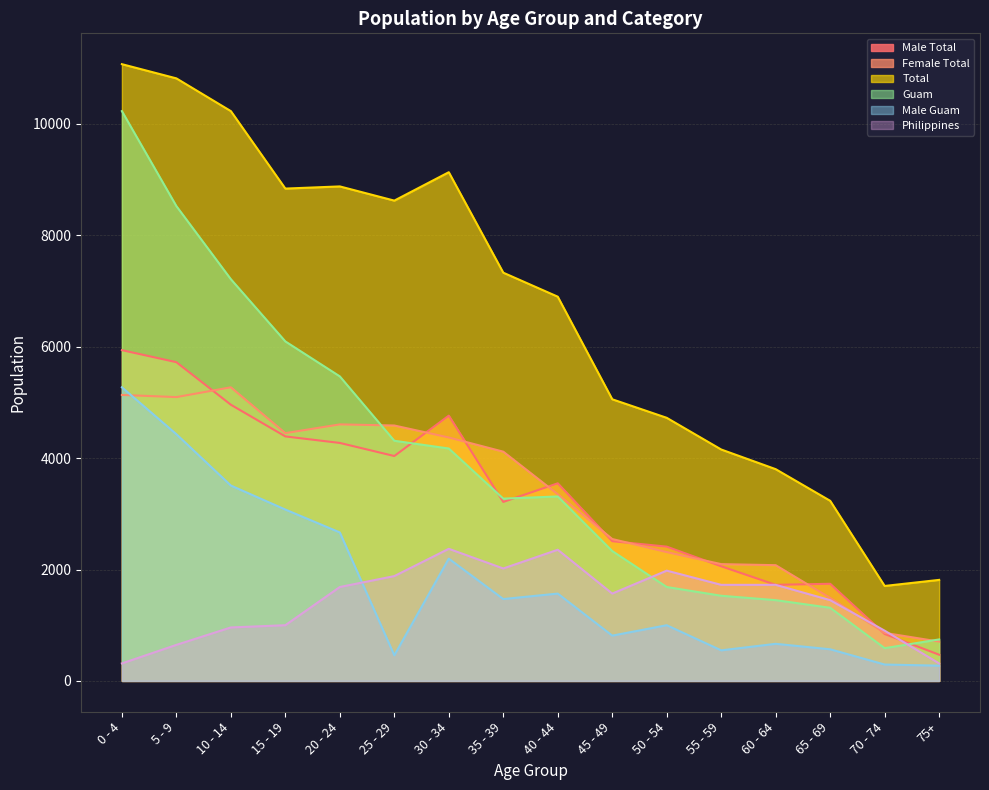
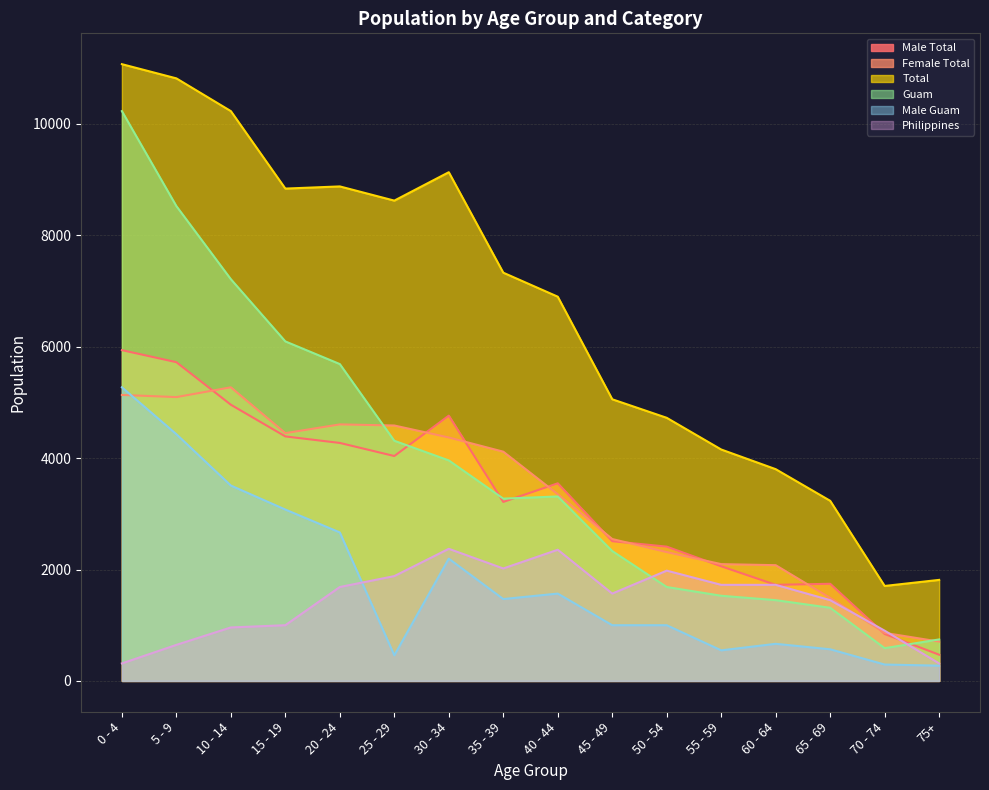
Guam, 20 - 24: 5500 -> 5700
Guam, 30 - 34: 4200 -> 4000
Male Guam, 45 - 49: 800 -> 1000
